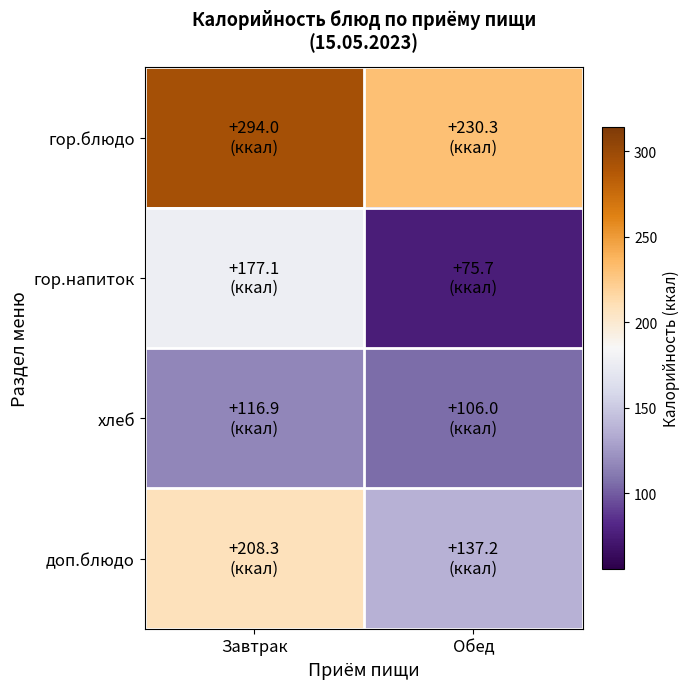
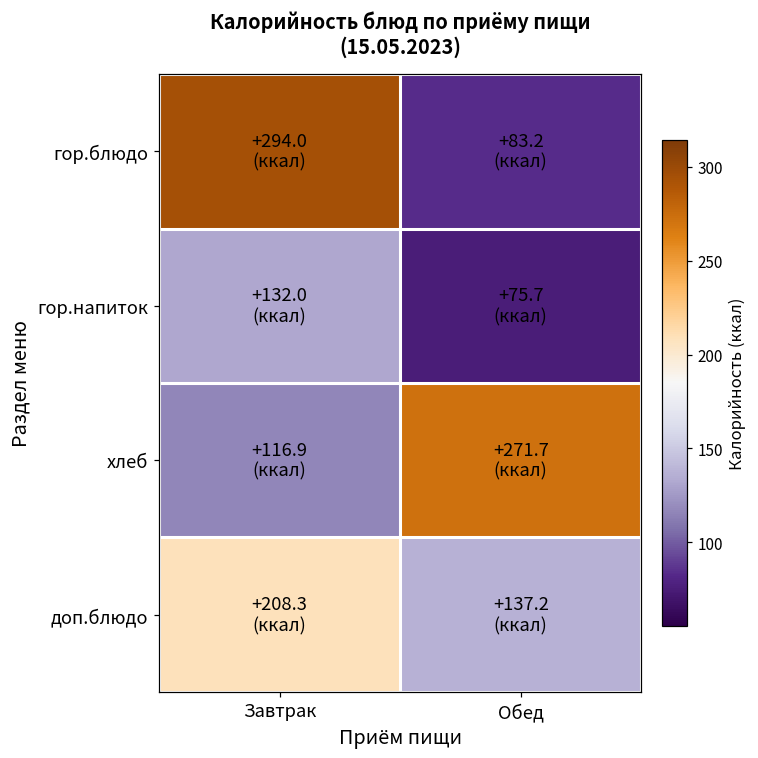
гор.блюдо, Обед: +230.3 -> +83.2
гор.напиток, Завтрак: +177.1 -> +132.0
хлеб, Обед: +106.0 -> +271.7
